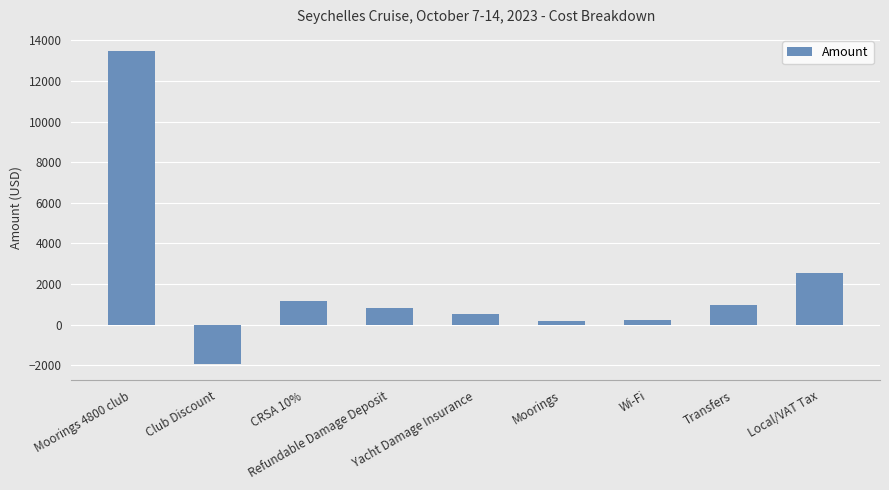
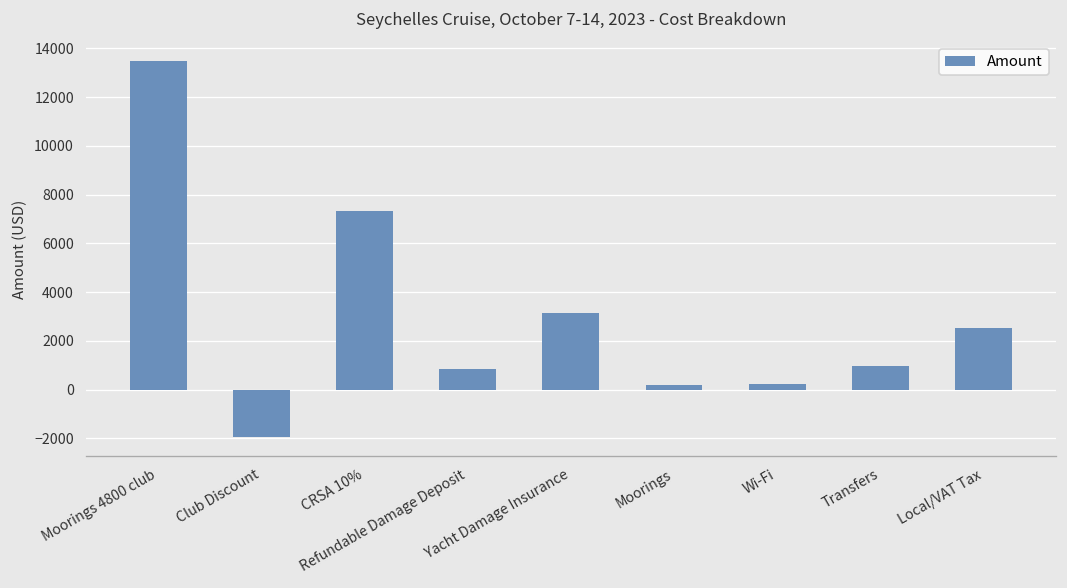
CRSA 10%: 1200 -> 7300
Yacht Damage Insurance: 500 -> 3100
